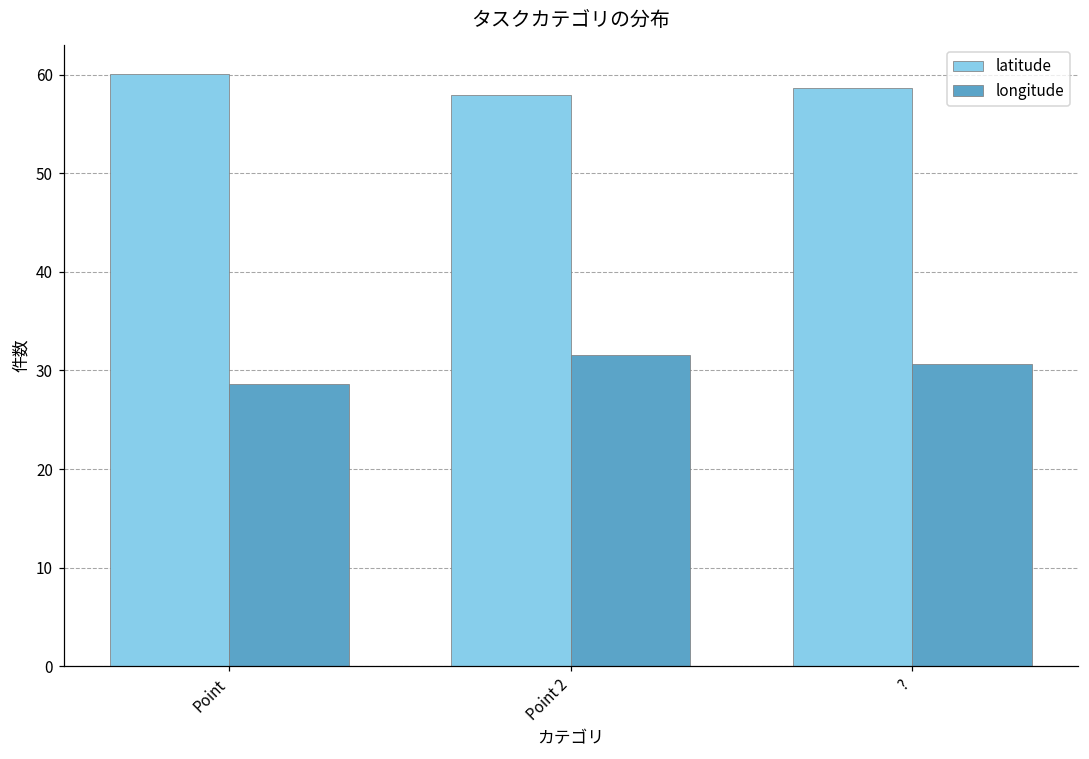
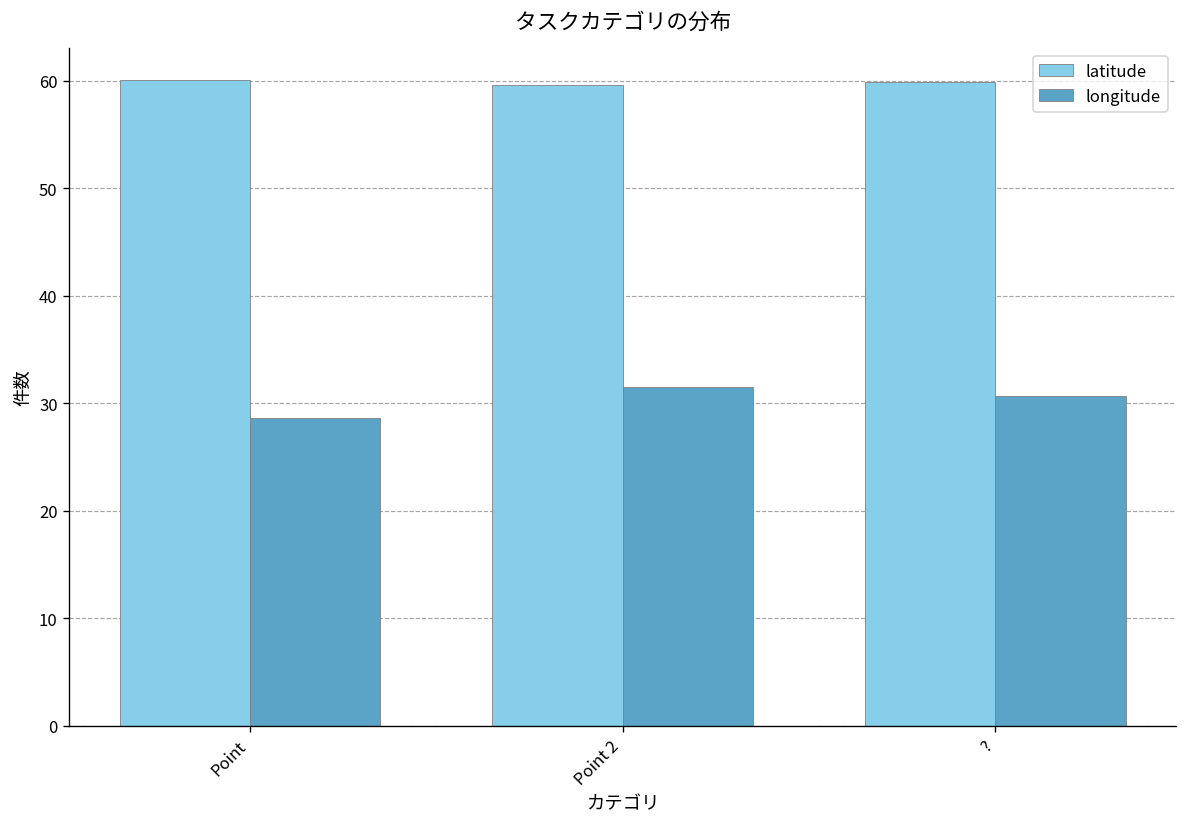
latitude, Point 2: 58 -> 60
latitude, ?: 59 -> 60
